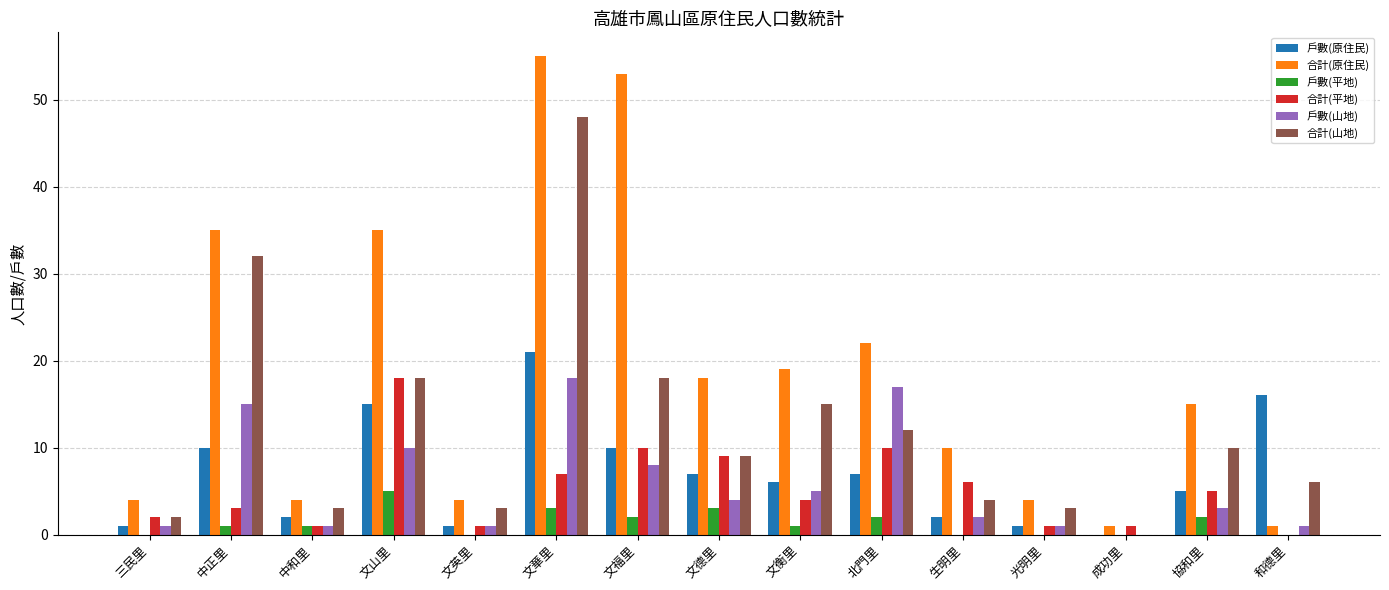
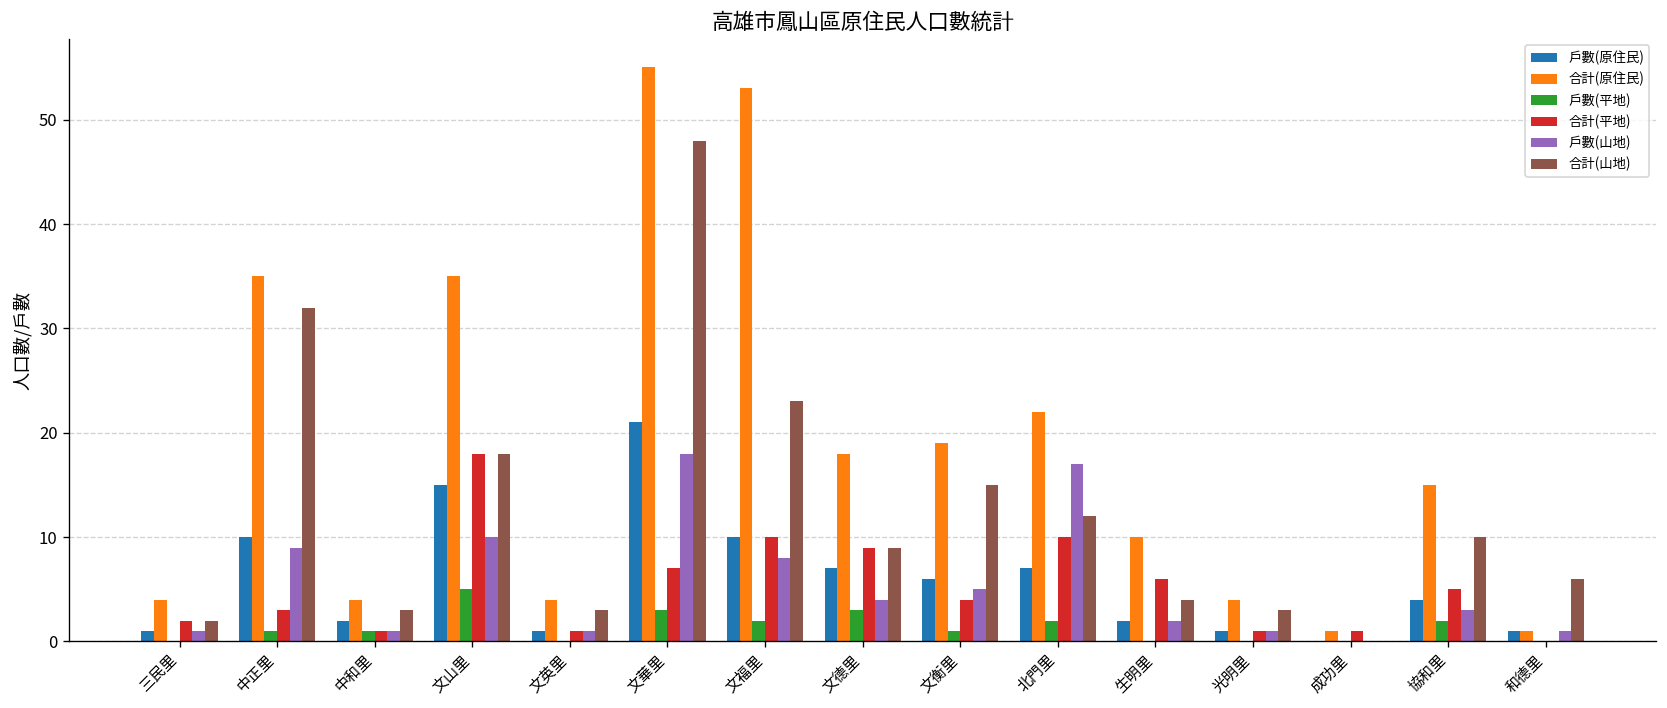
戶數(山地), 中正里: 15 -> 9
合計(山地), 文福里: 18 -> 23
戶數(原住民), 協和里: 5 -> 4
戶數(原住民), 和德里: 16 -> 1
